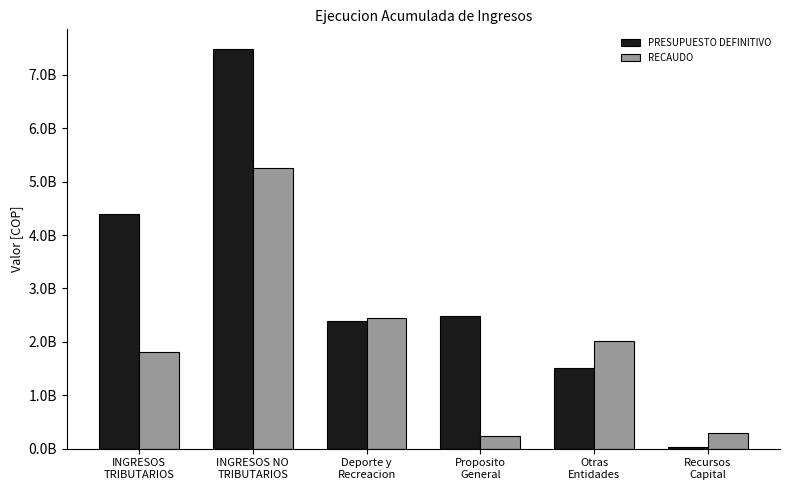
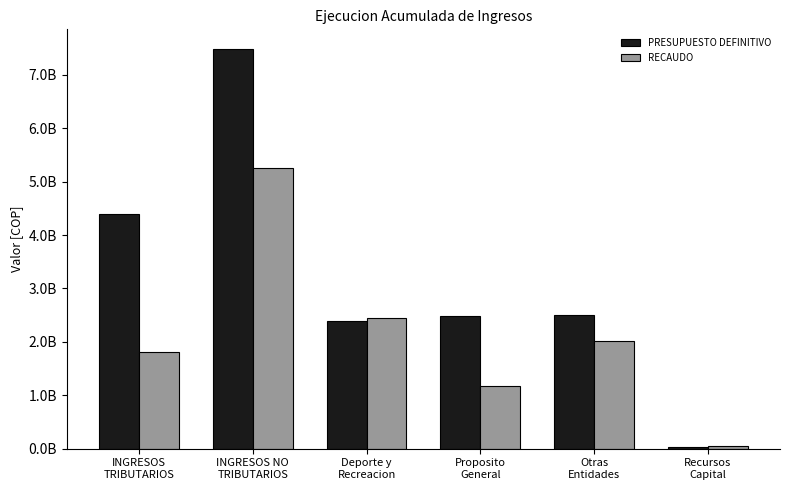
RECAUDO, Proposito General: 200000000 -> 1200000000
PRESUPUESTO DEFINITIVO, Otras Entidades: 1500000000 -> 2500000000
RECAUDO, Recursos Capital: 300000000 -> 0
